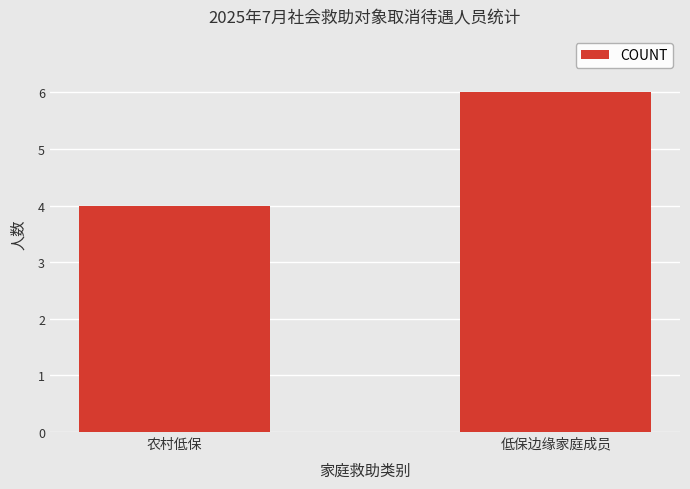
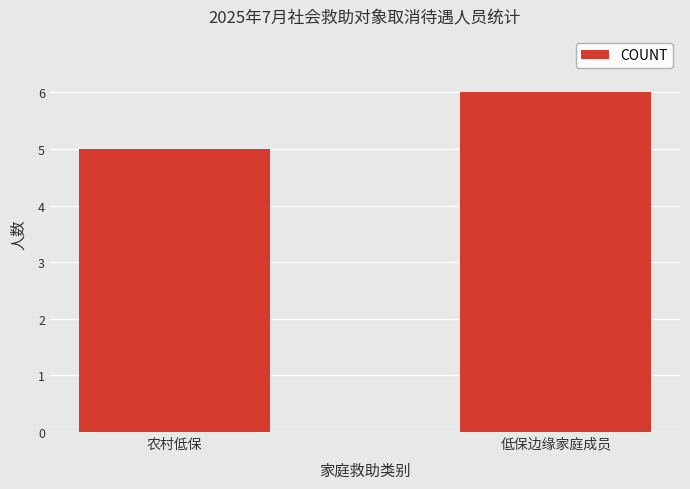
农村低保: 4 -> 5
